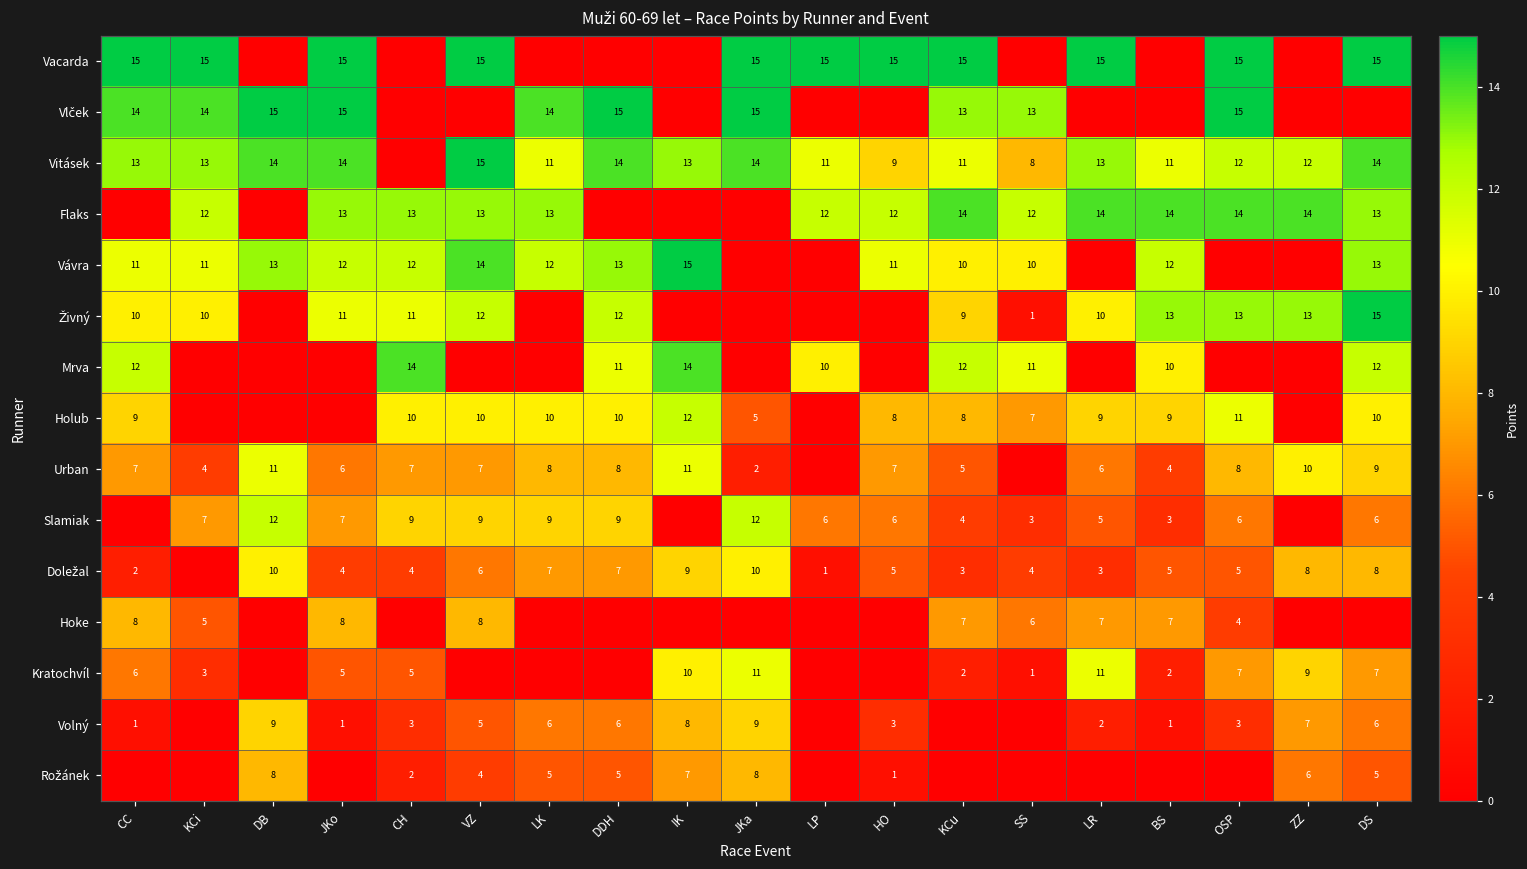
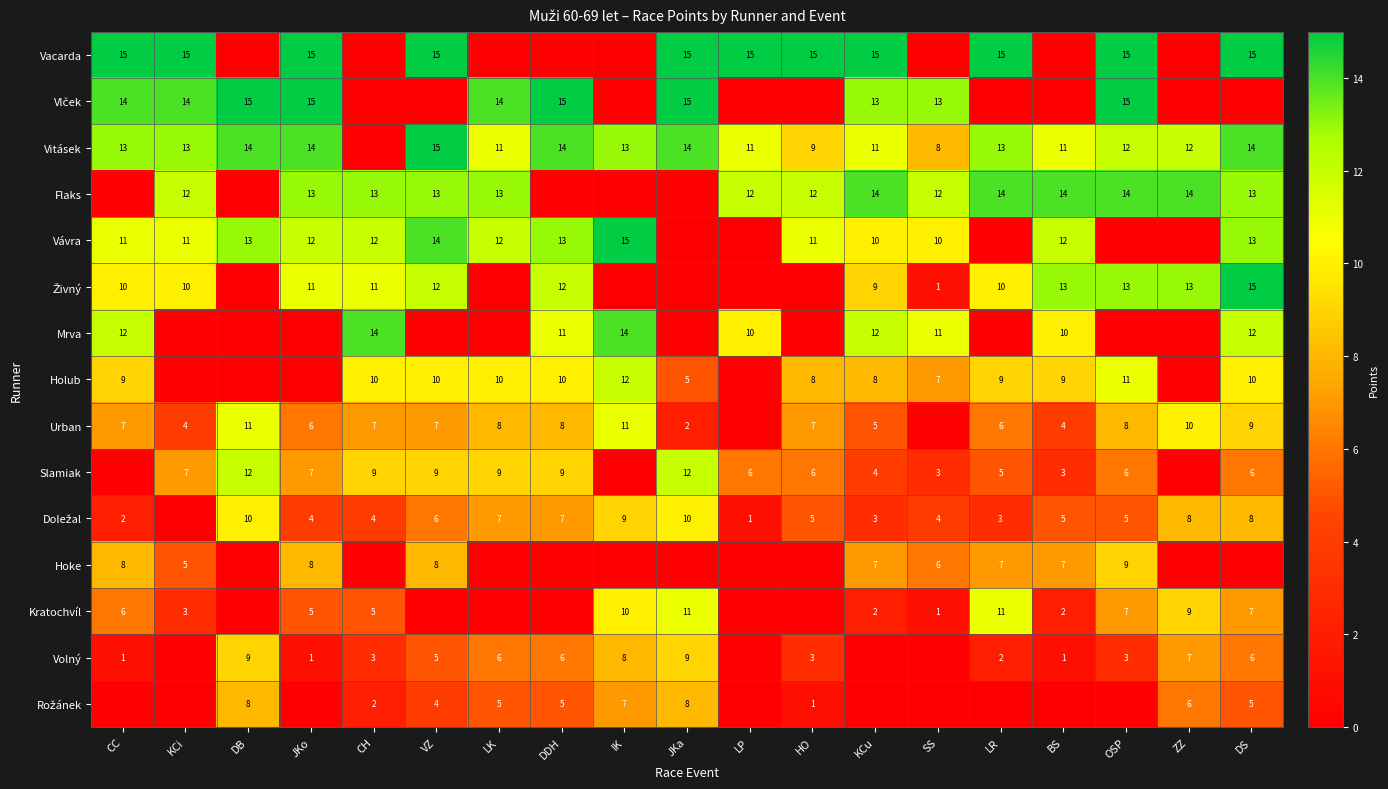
Hoke, OSP: 4 -> 9
